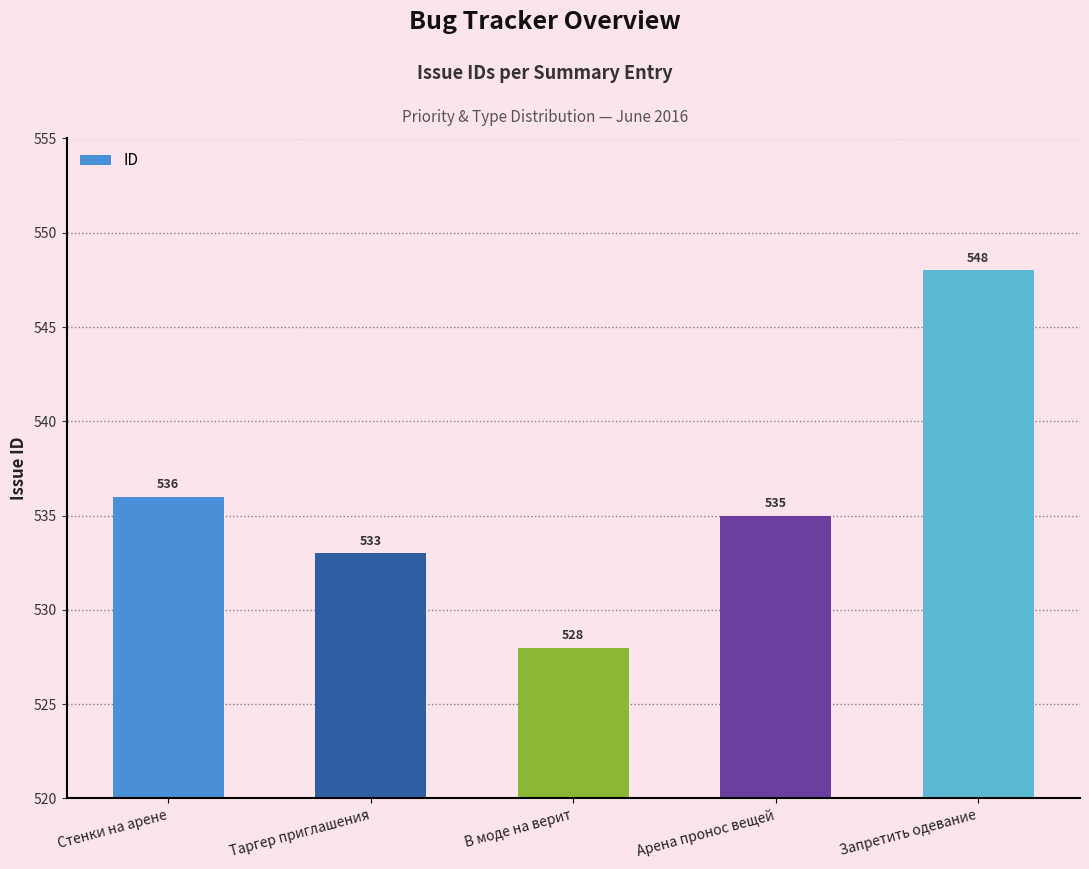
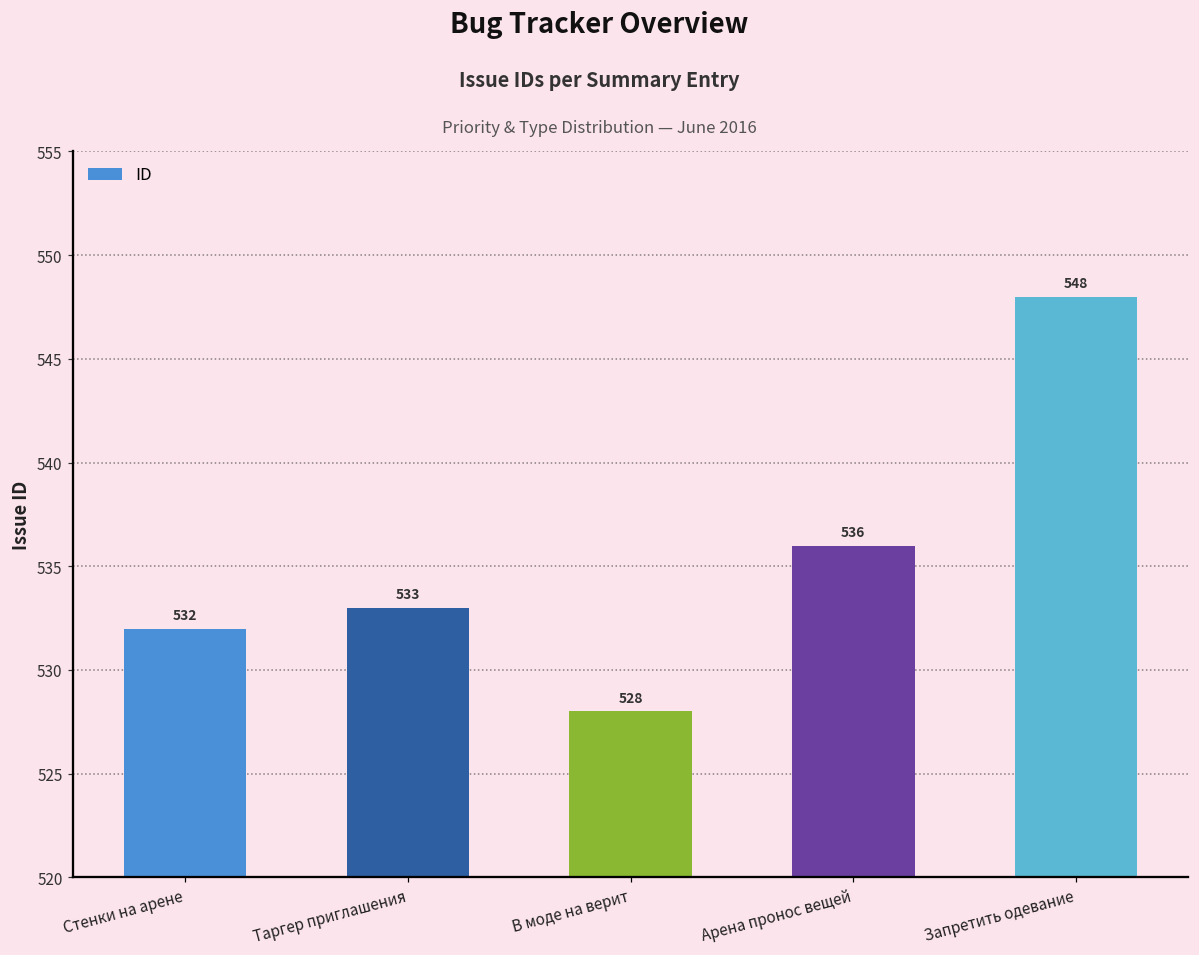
Стенки на арене: 536 -> 532
Арена пронос вещей: 535 -> 536
